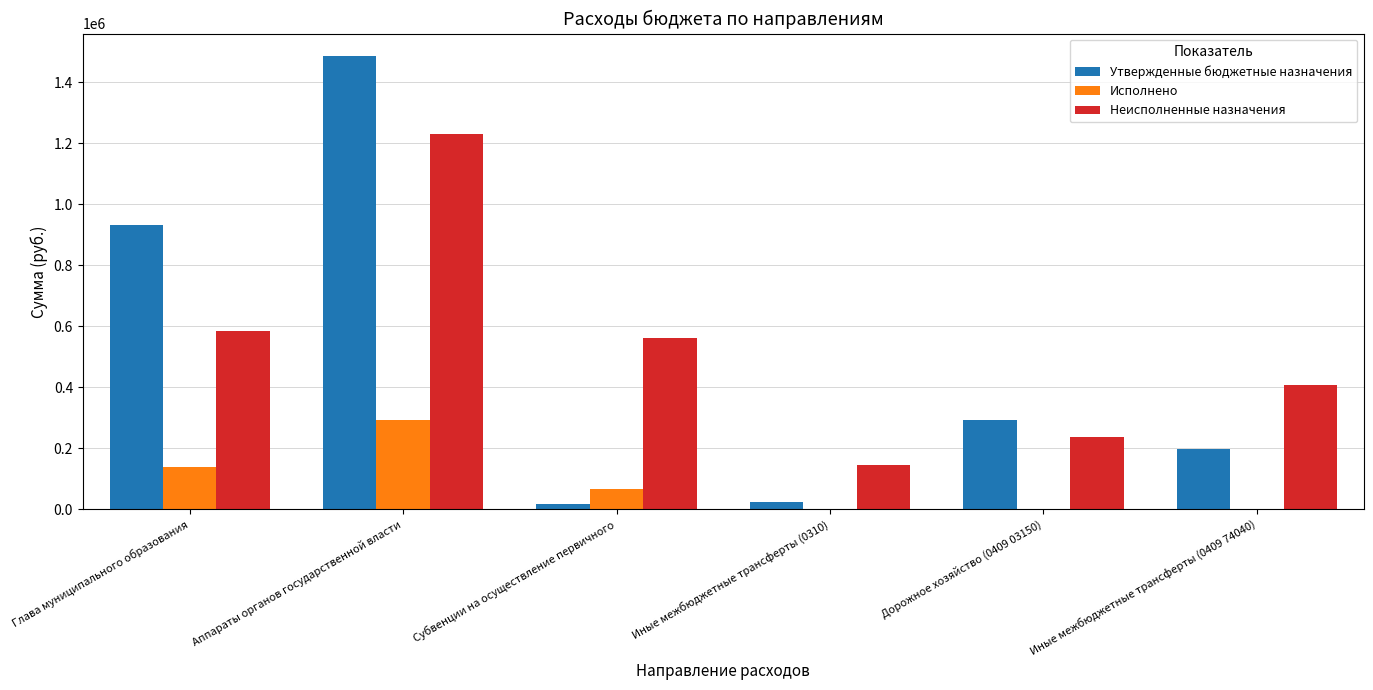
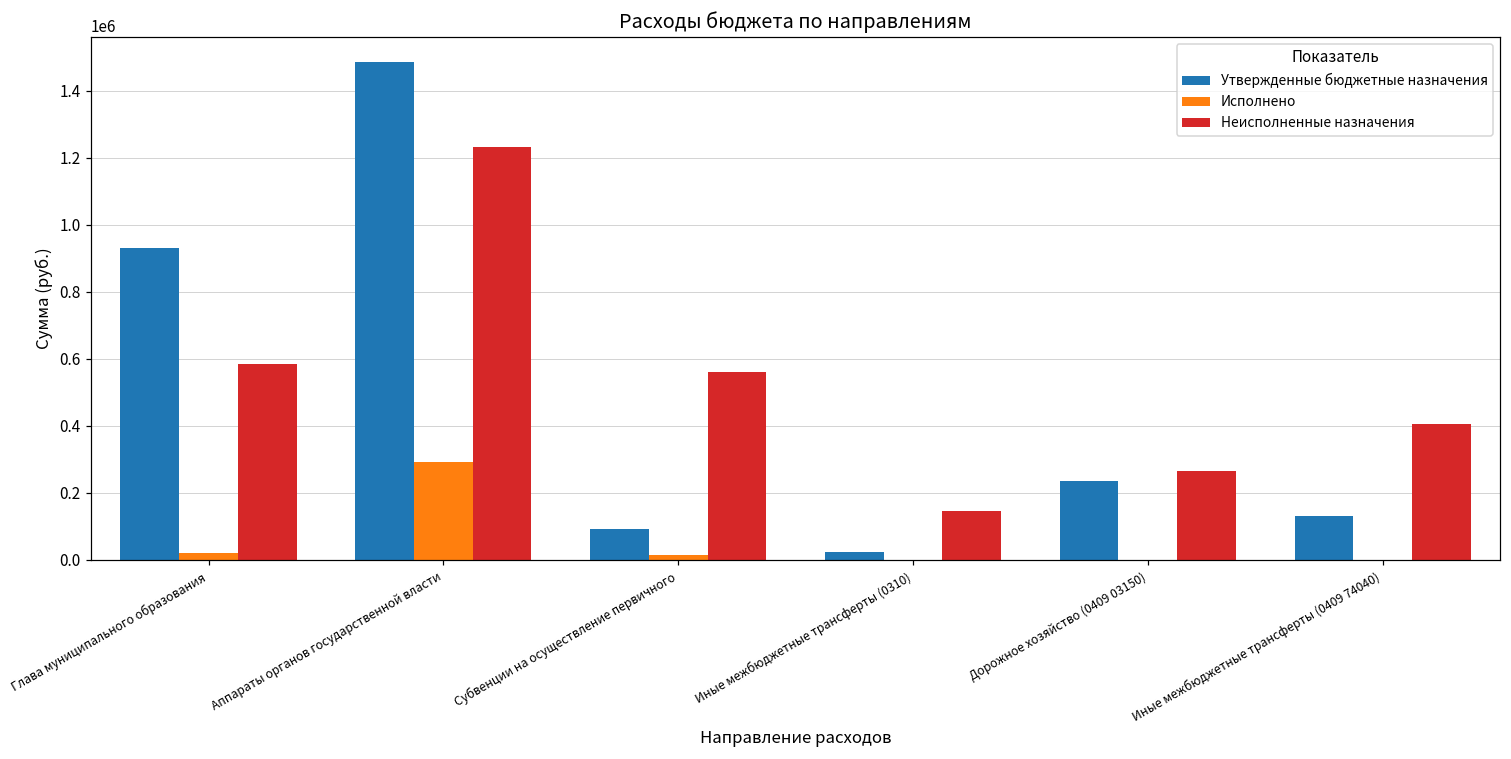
Исполнено, Глава муниципального образования: 140000 -> 20000
Утвержденные бюджетные назначения, Субвенции на осуществление первичного: 20000 -> 90000
Исполнено, Субвенции на осуществление первичного: 70000 -> 10000
Утвержденные бюджетные назначения, Дорожное хозяйство (0409 03150): 290000 -> 240000
Неисполненные назначения, Дорожное хозяйство (0409 03150): 240000 -> 260000
Утвержденные бюджетные назначения, Иные межбюджетные трансферты (0409 74040): 200000 -> 130000
